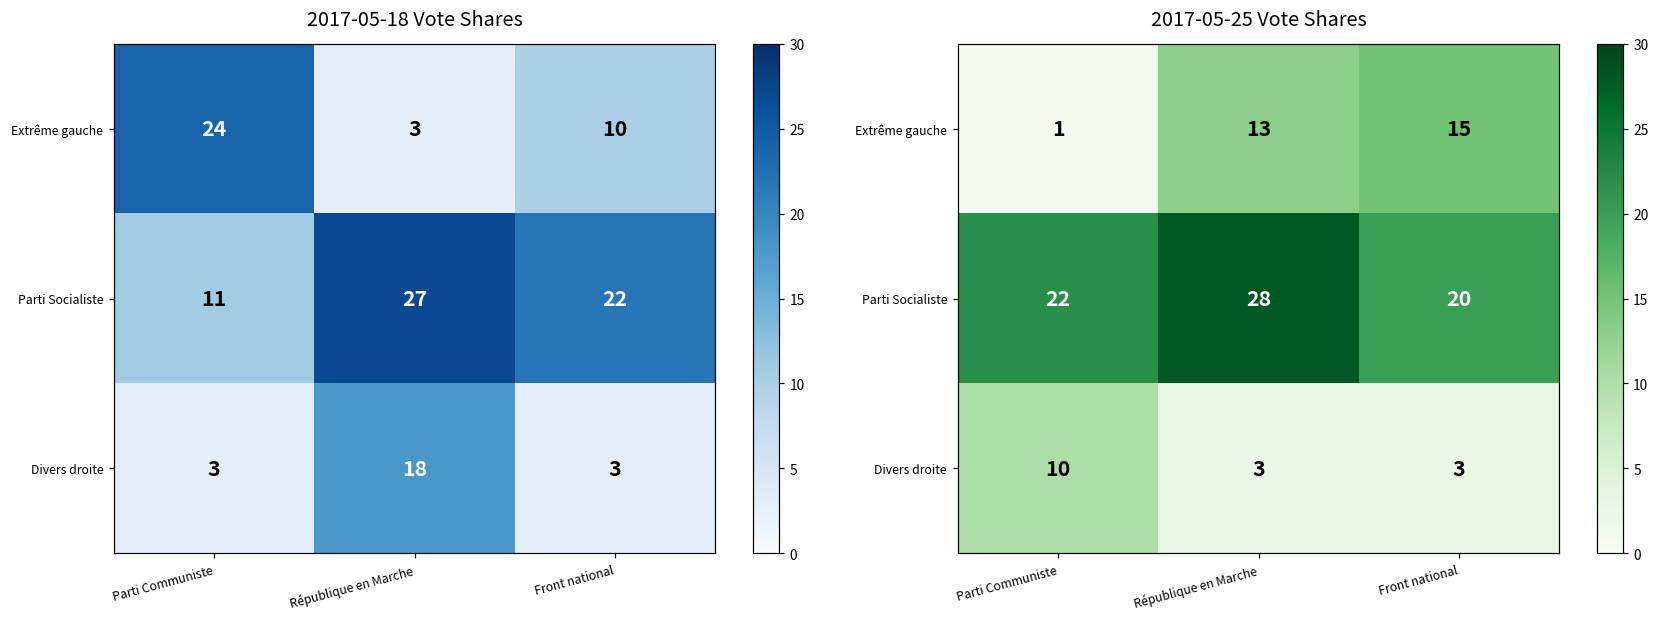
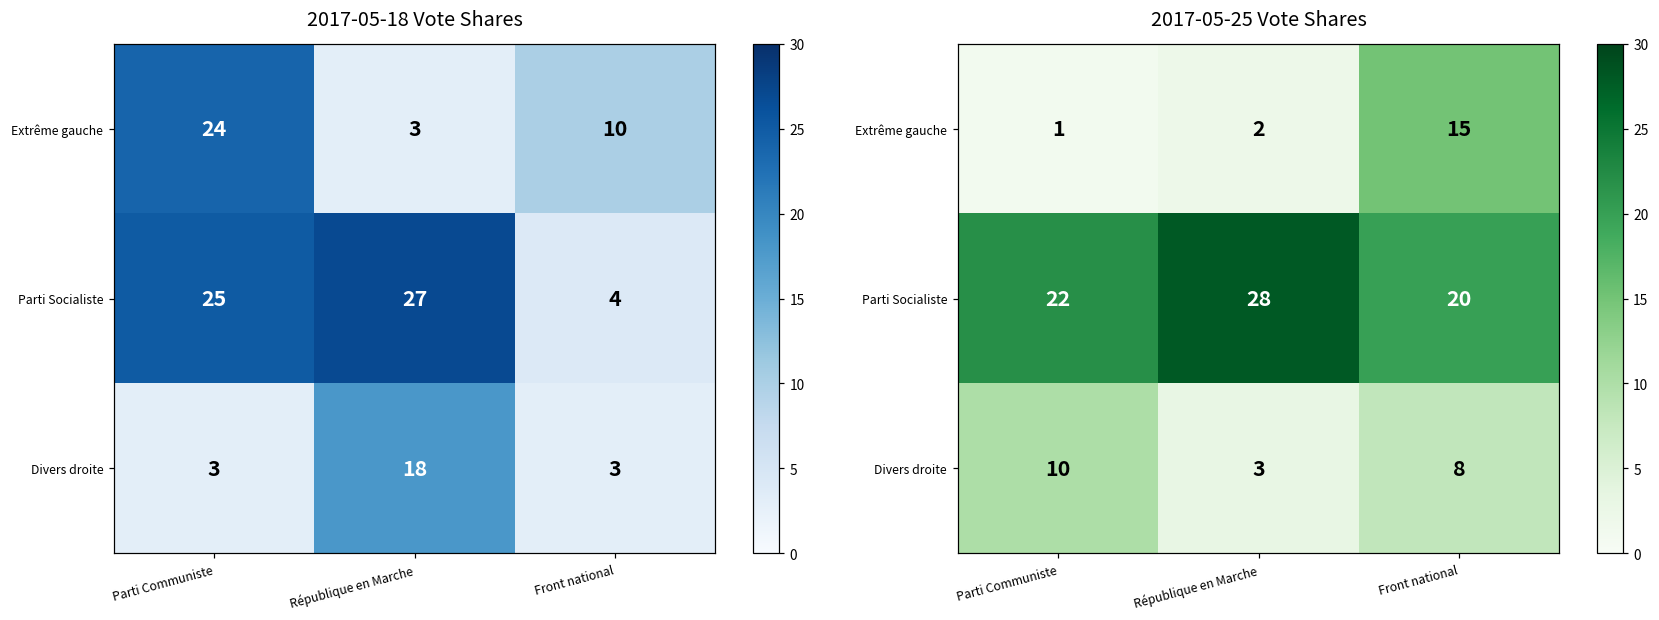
2017-05-18 Vote Shares, Parti Socialiste, Parti Communiste: 11 -> 25
2017-05-18 Vote Shares, Parti Socialiste, Front national: 22 -> 4
2017-05-25 Vote Shares, Extrême gauche, République en Marche: 13 -> 2
2017-05-25 Vote Shares, Divers droite, Front national: 3 -> 8
